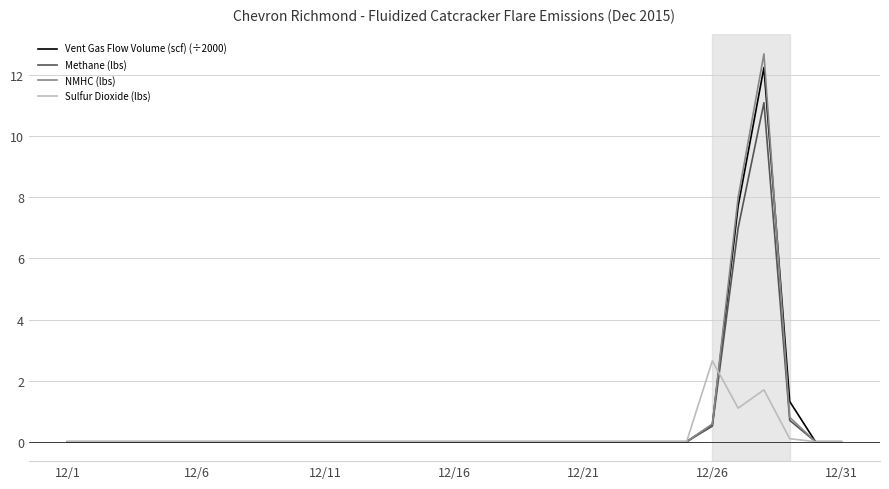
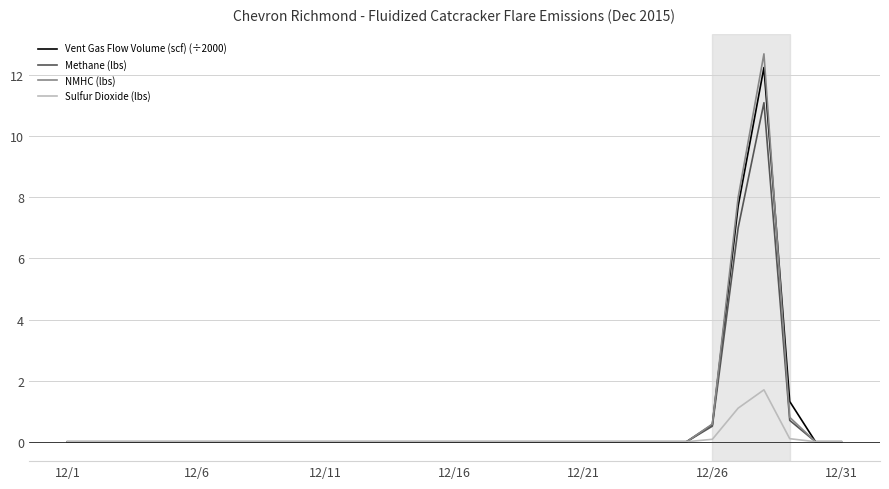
Sulfur Dioxide (lbs), 12/26: 2.7 -> 0.1
